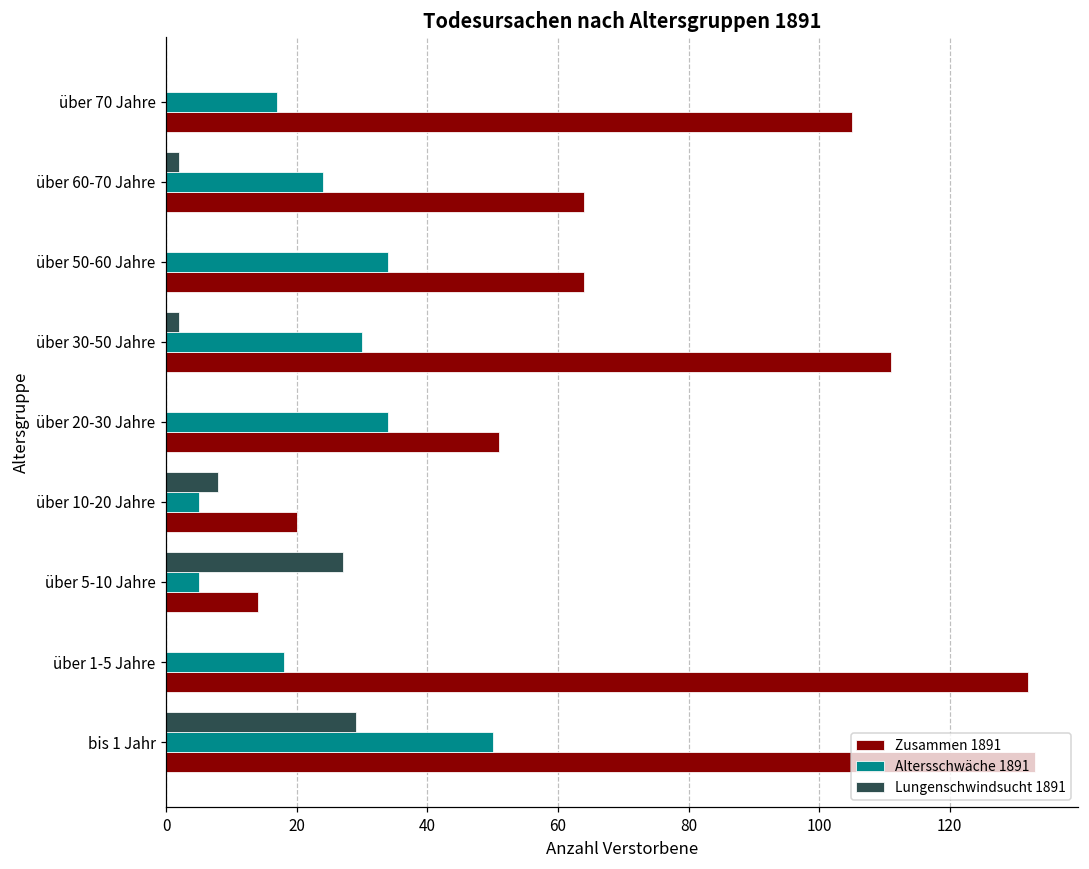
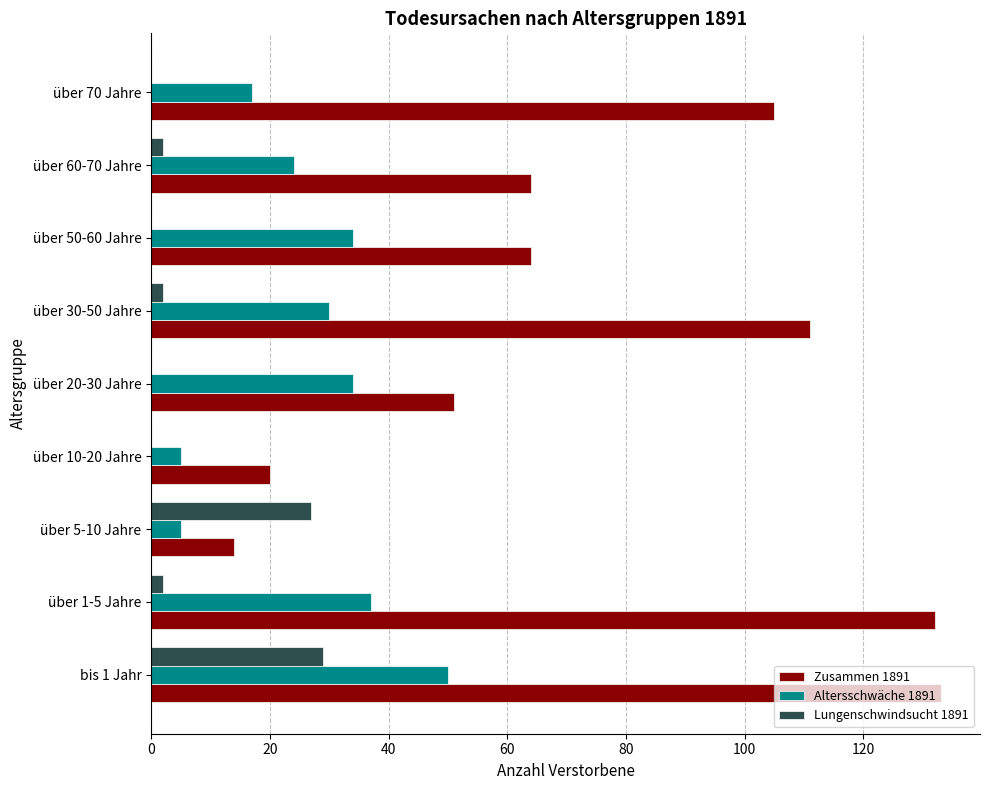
Lungenschwindsucht 1891, über 10-20 Jahre: 8 -> 0
Lungenschwindsucht 1891, über 1-5 Jahre: 0 -> 2
Altersschwäche 1891, über 1-5 Jahre: 18 -> 37
